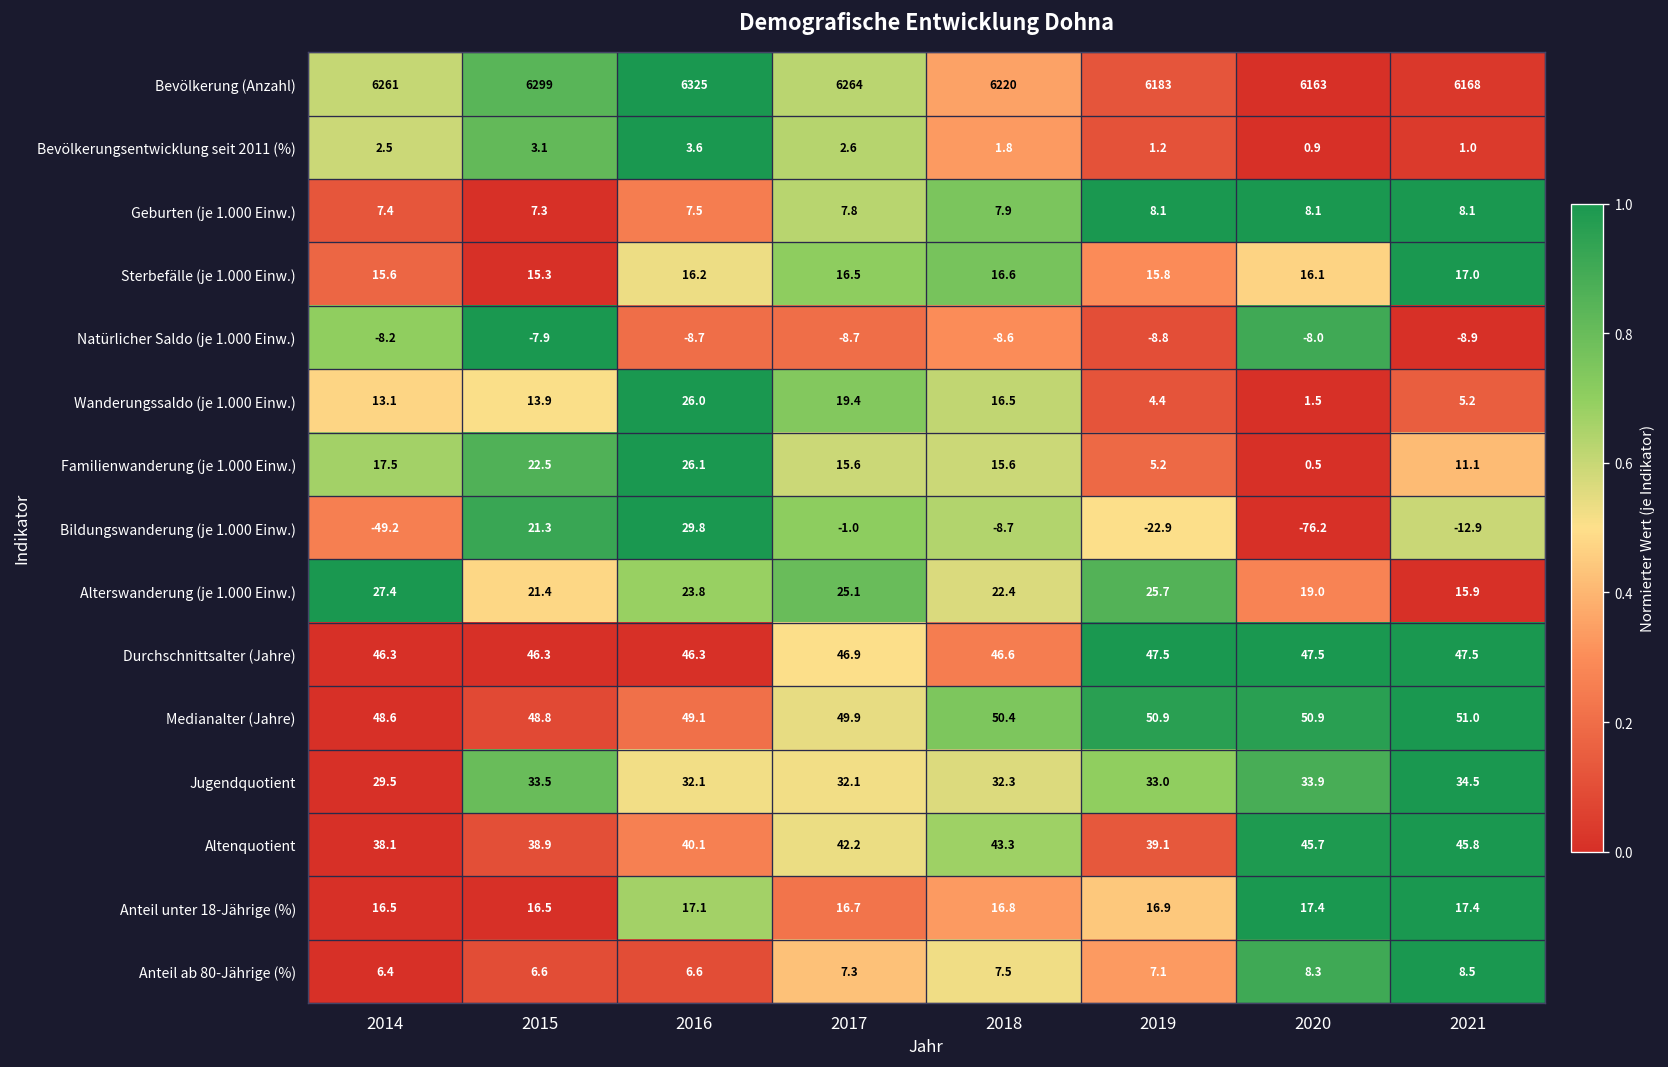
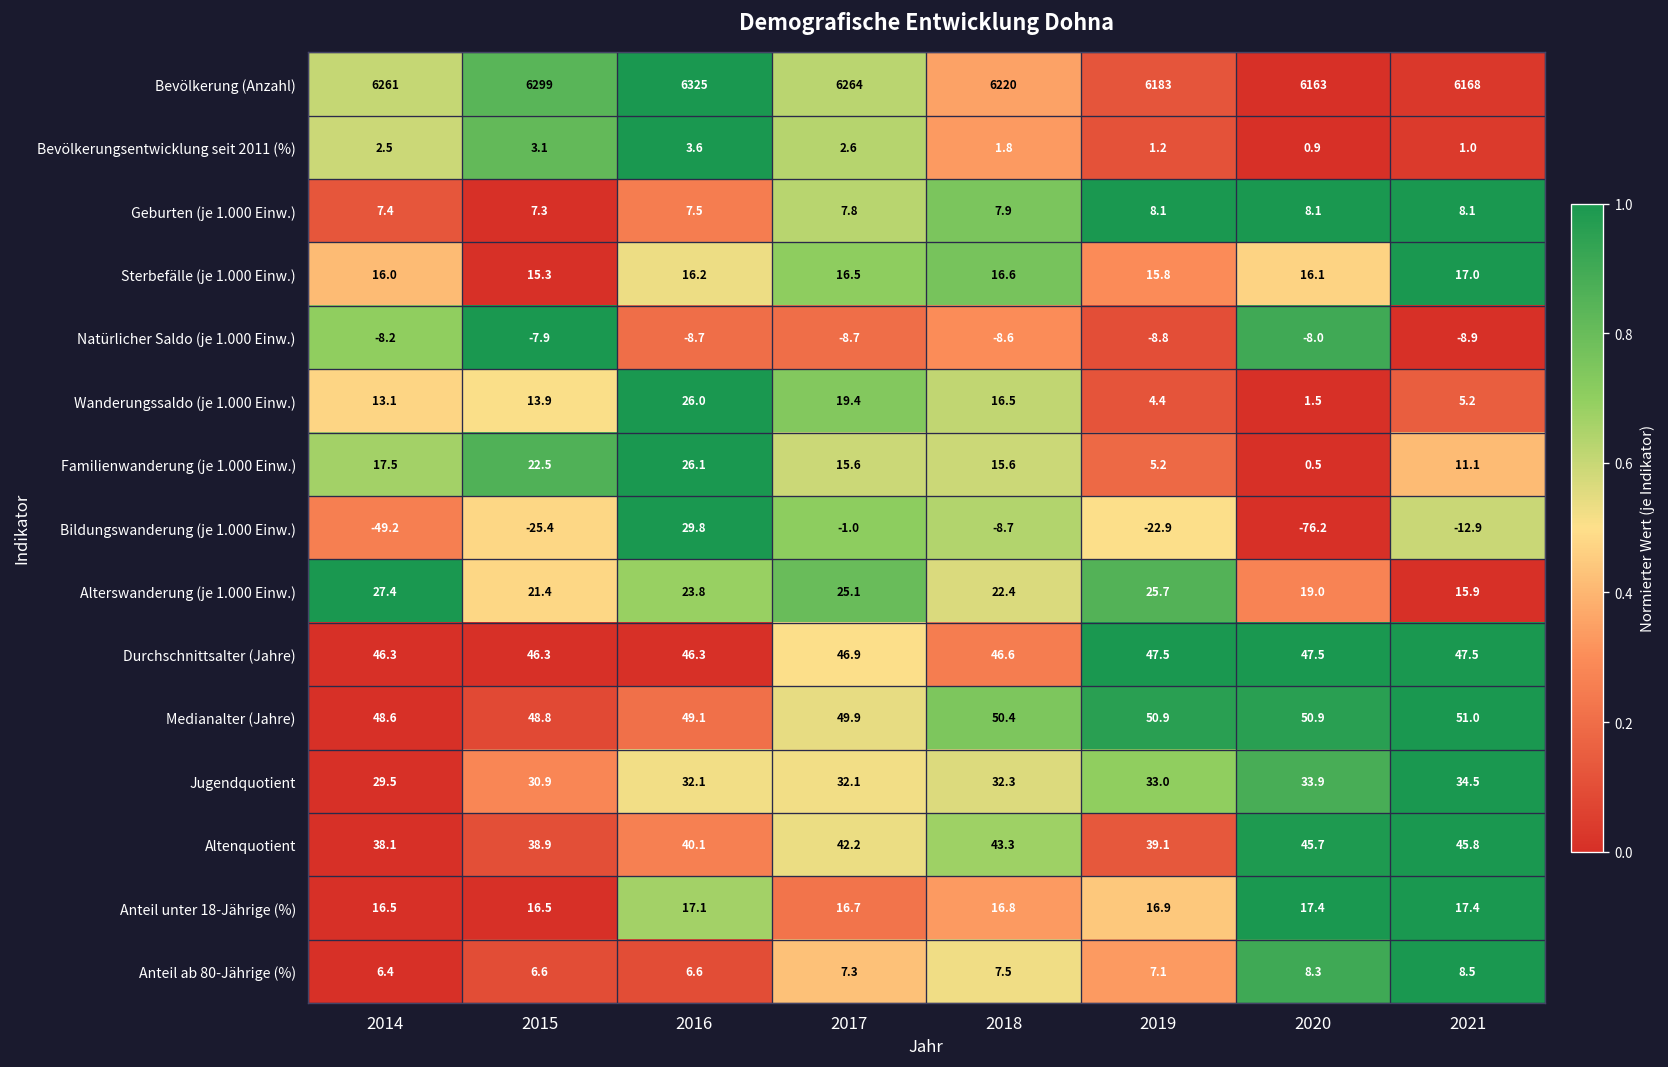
Sterbefälle (je 1.000 Einw.), 2014: 15.6 -> 16.0
Bildungswanderung (je 1.000 Einw.), 2015: 21.3 -> -25.4
Jugendquotient, 2015: 33.5 -> 30.9
